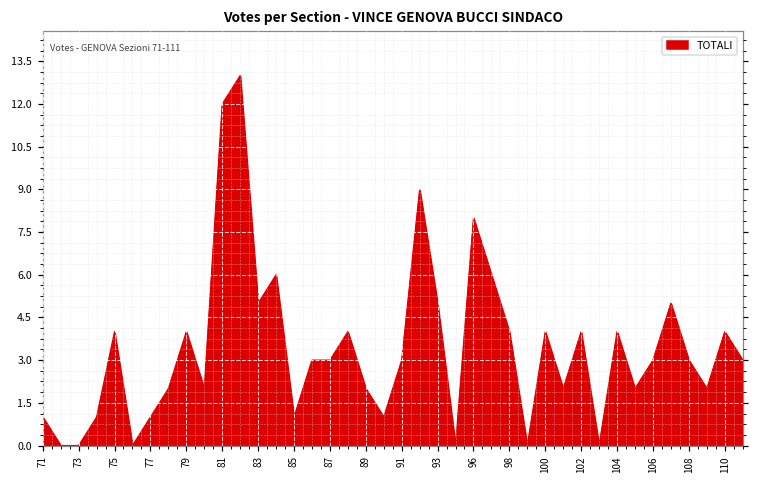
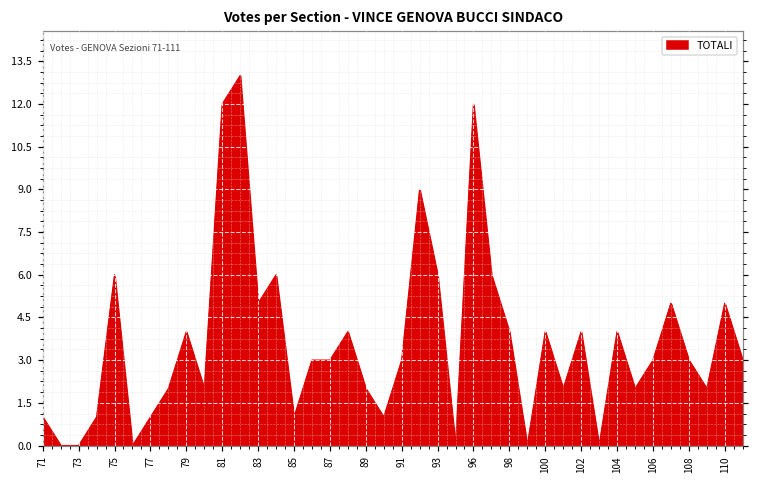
75: 4 -> 6
93: 5 -> 6
96: 8 -> 12
110: 4 -> 5
